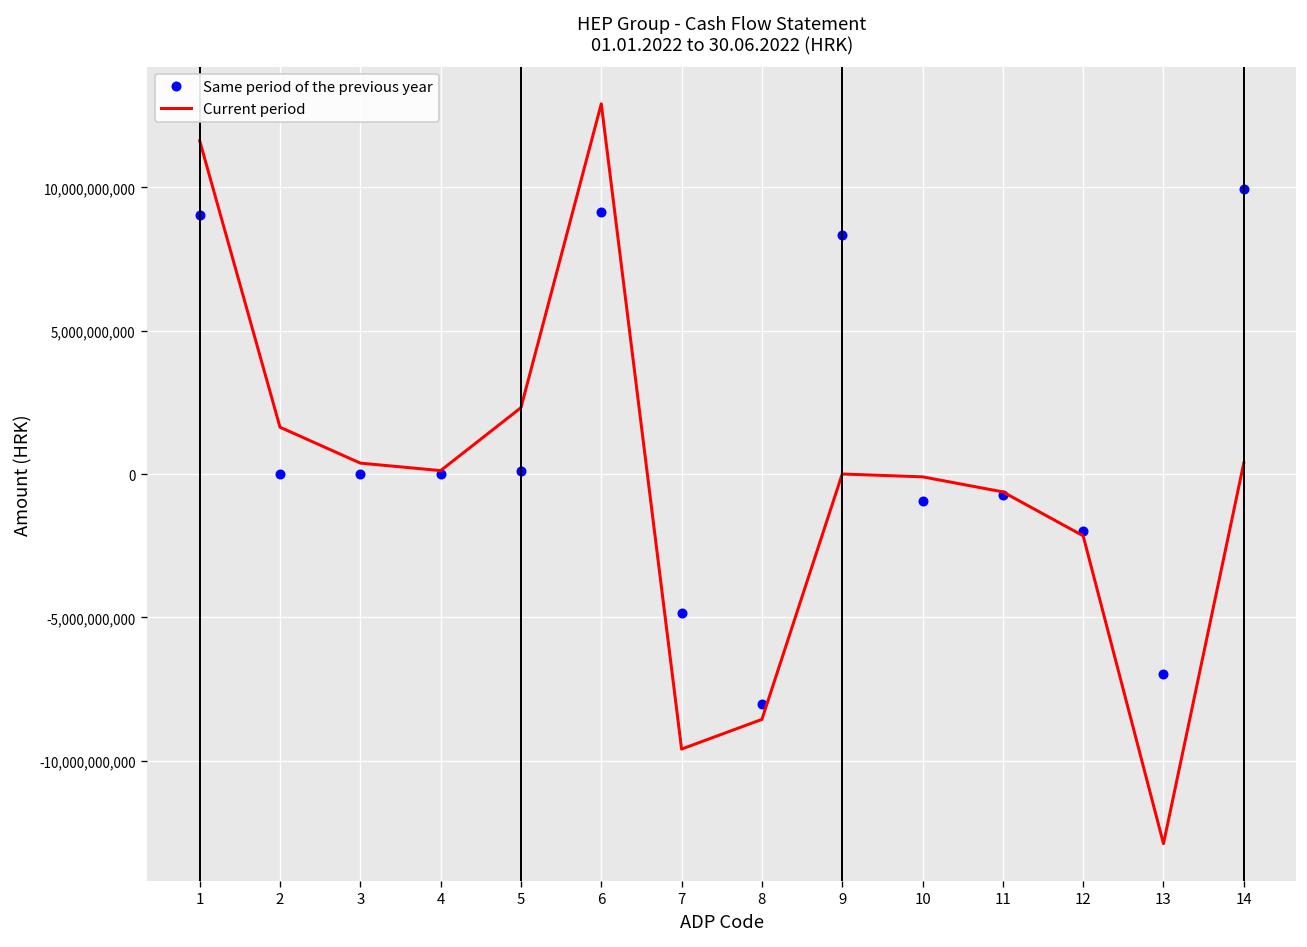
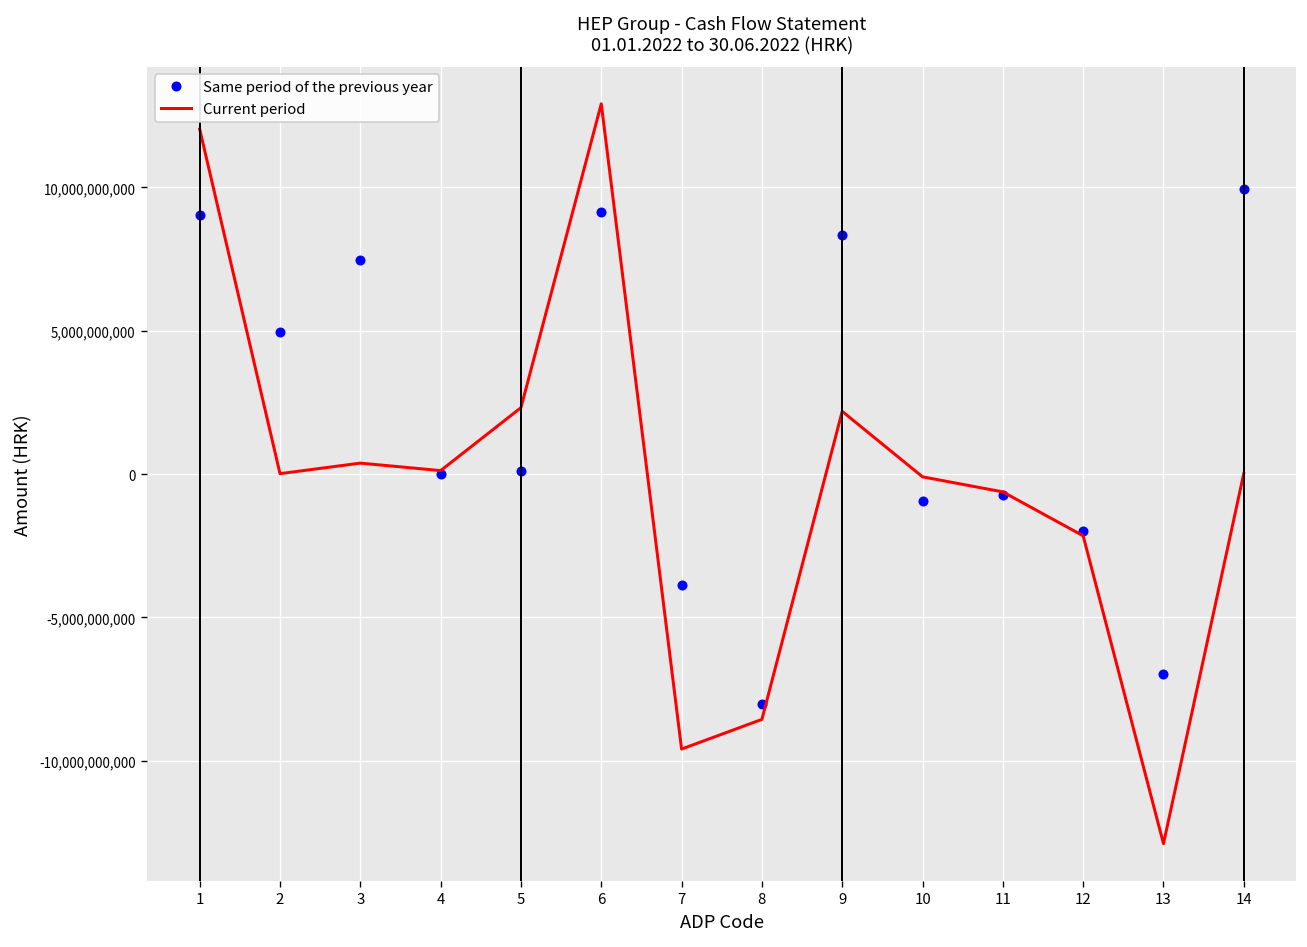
Current period, 1: 11,600,000,000 -> 12,000,000,000
Same period of the previous year, 2: 0 -> 4,900,000,000
Current period, 2: 1,600,000,000 -> 0
Same period of the previous year, 3: 0 -> 7,500,000,000
Same period of the previous year, 7: -4,900,000,000 -> -3,900,000,000
Current period, 9: 0 -> 2,200,000,000
Current period, 14: 400,000,000 -> 0
